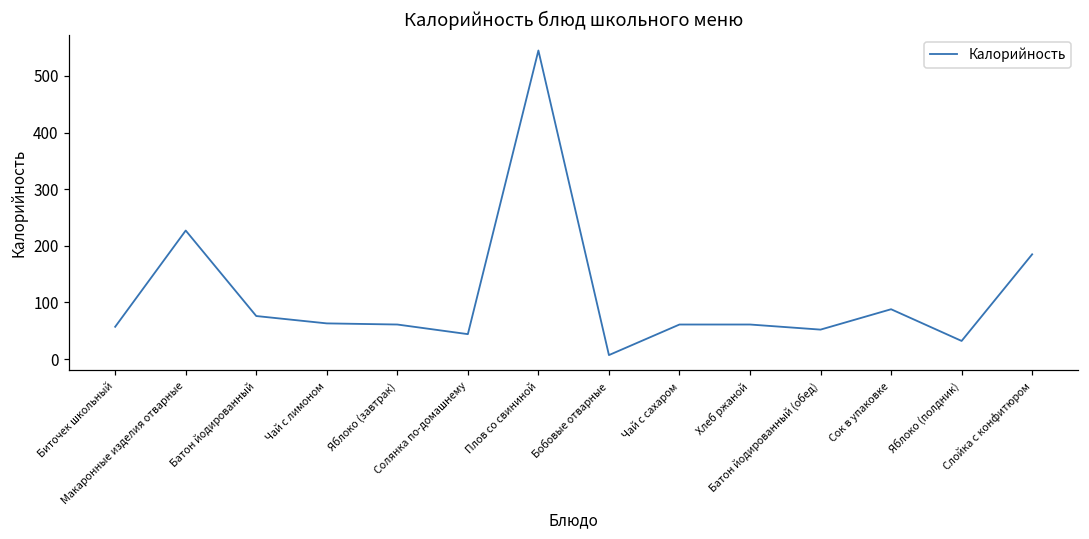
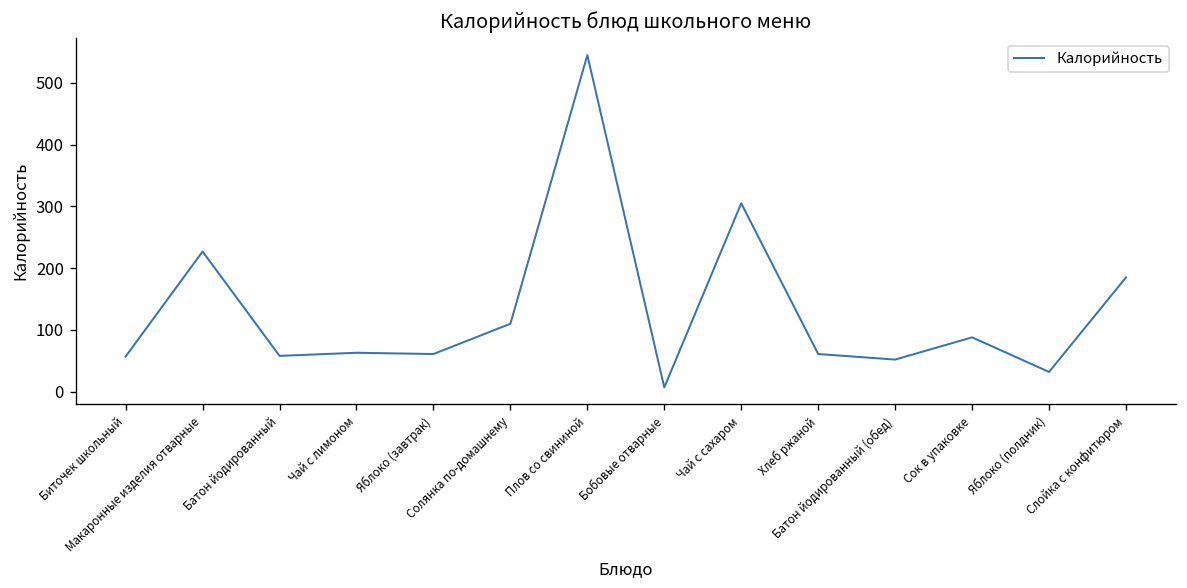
Батон йодированный: 80 -> 60
Солянка по-домашнему: 40 -> 110
Чай с сахаром: 60 -> 310
